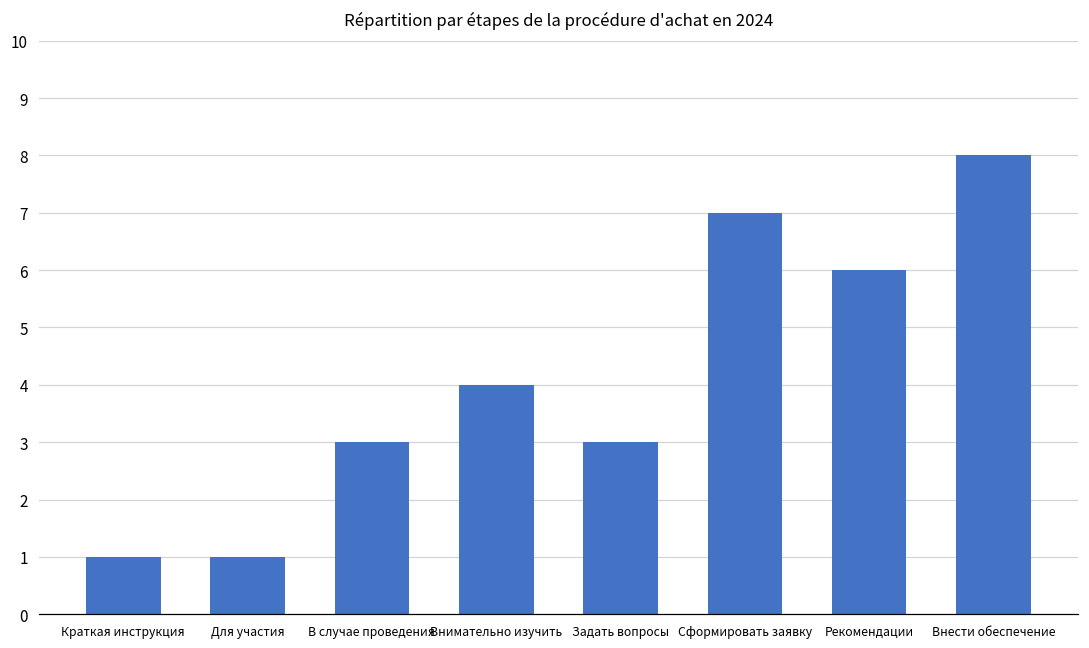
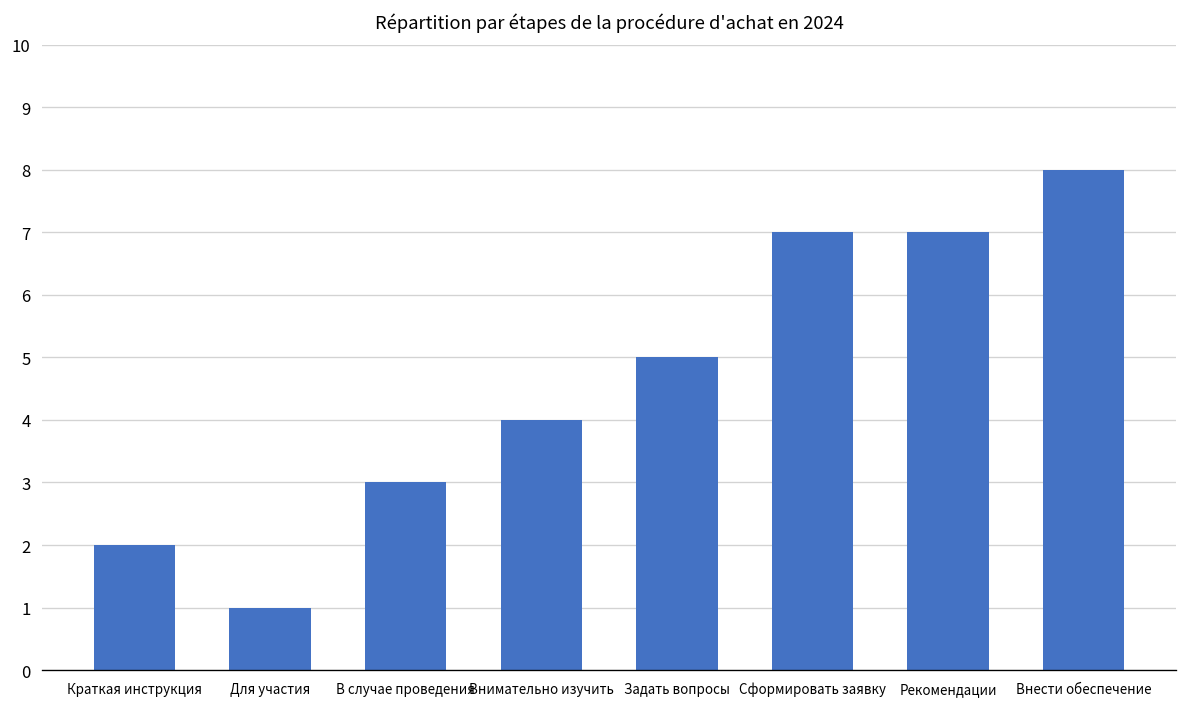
Краткая инструкция: 1 -> 2
Задать вопросы: 3 -> 5
Рекомендации: 6 -> 7
